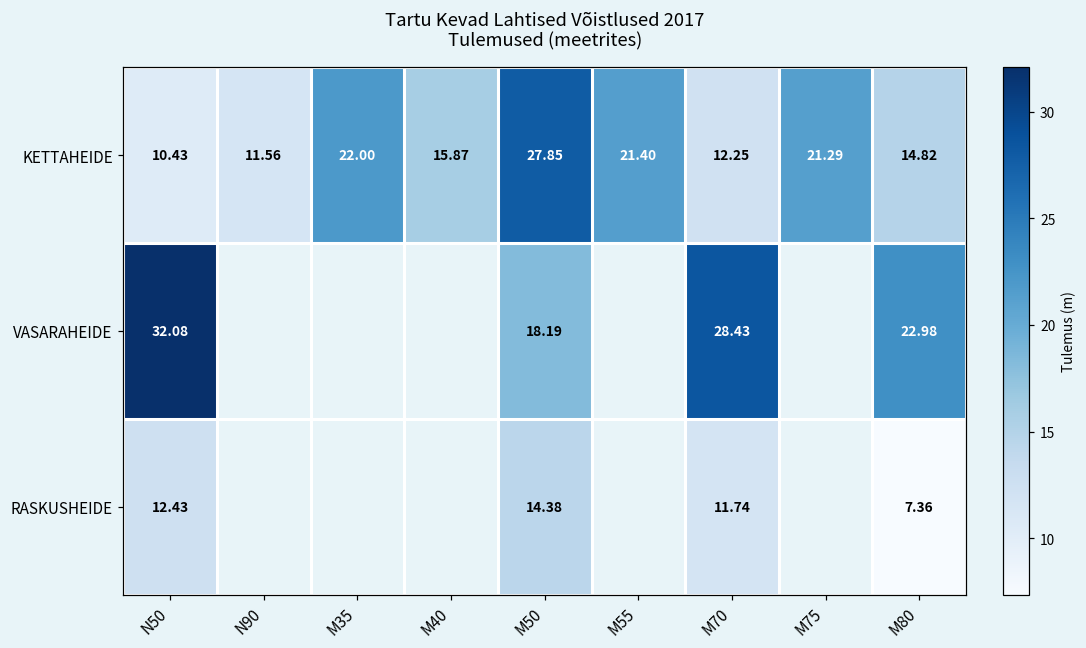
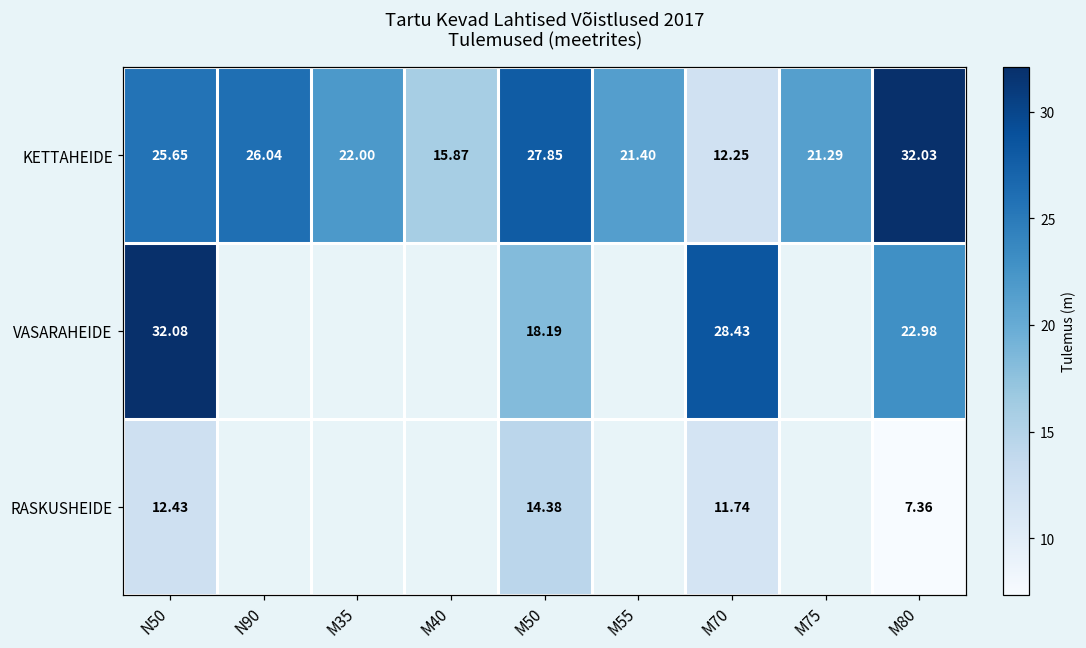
KETTAHEIDE, N50: 10.43 -> 25.65
KETTAHEIDE, N90: 11.56 -> 26.04
KETTAHEIDE, M80: 14.82 -> 32.03
